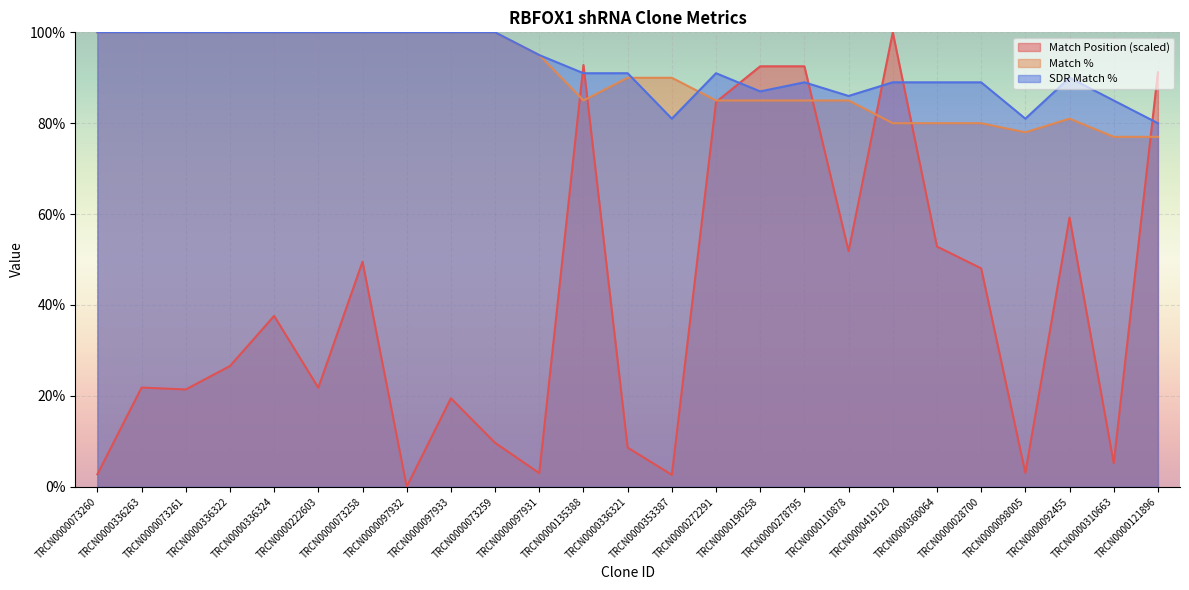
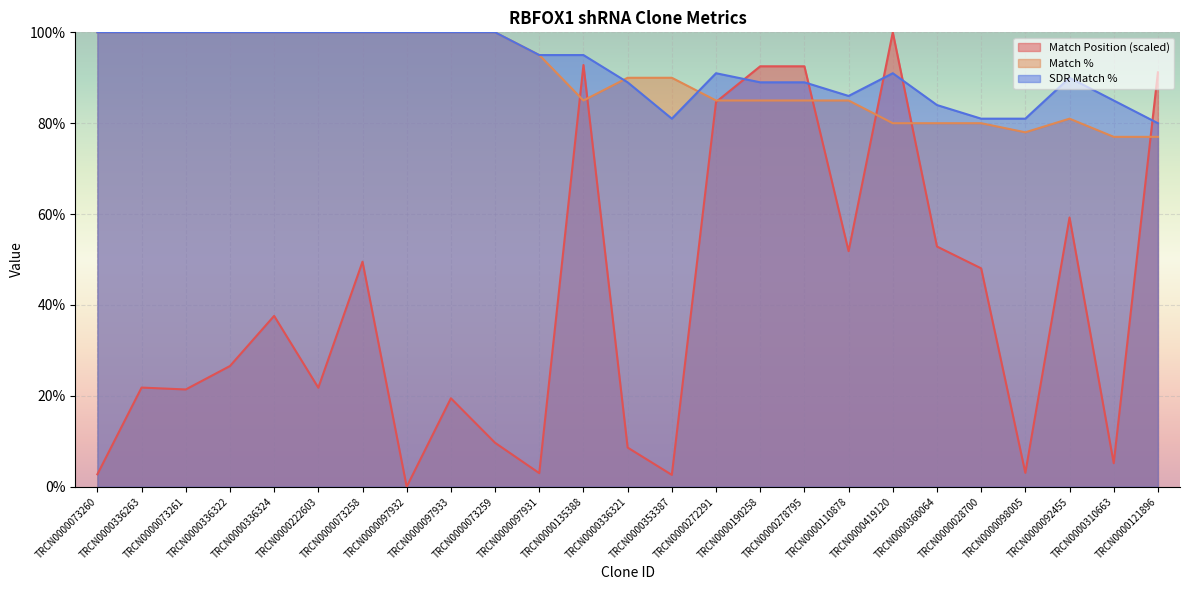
SDR Match %, TRCN0000135388: 91% -> 95%
SDR Match %, TRCN0000336321: 91% -> 89%
SDR Match %, TRCN0000190258: 87% -> 89%
SDR Match %, TRCN0000419120: 89% -> 91%
SDR Match %, TRCN0000360064: 89% -> 84%
SDR Match %, TRCN0000028700: 89% -> 81%
